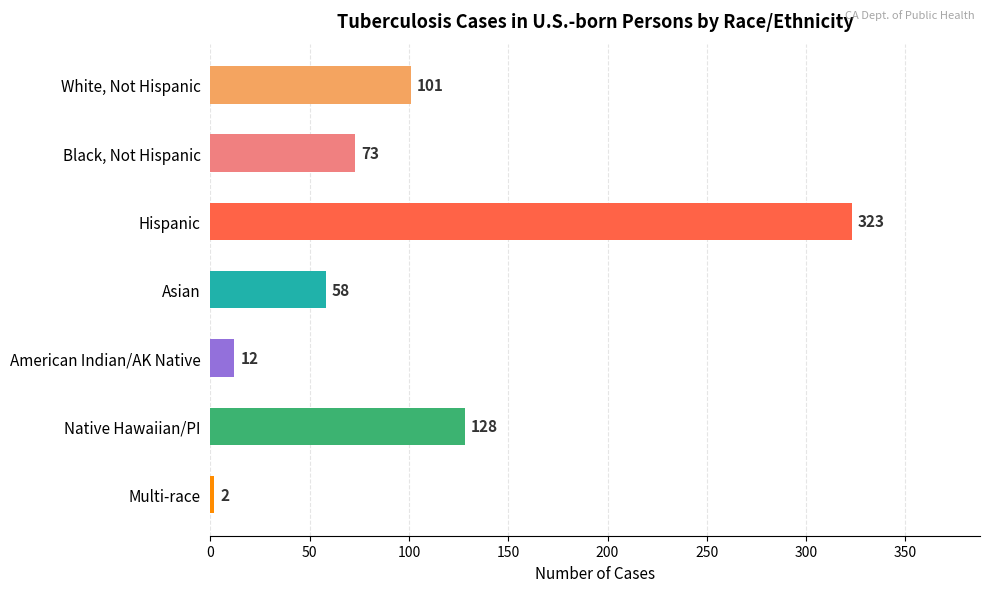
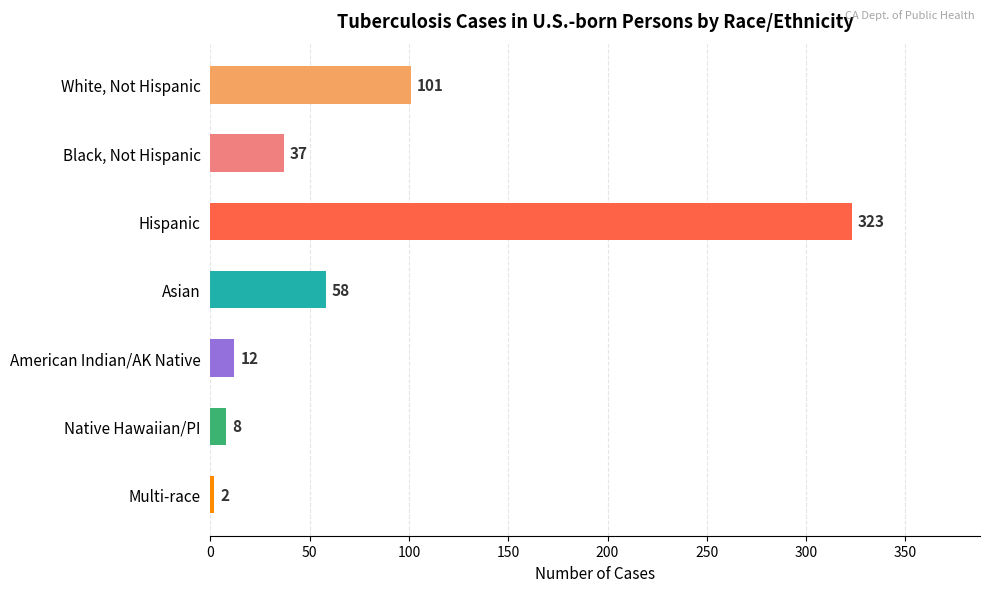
Black, Not Hispanic: 73 -> 37
Native Hawaiian/PI: 128 -> 8
